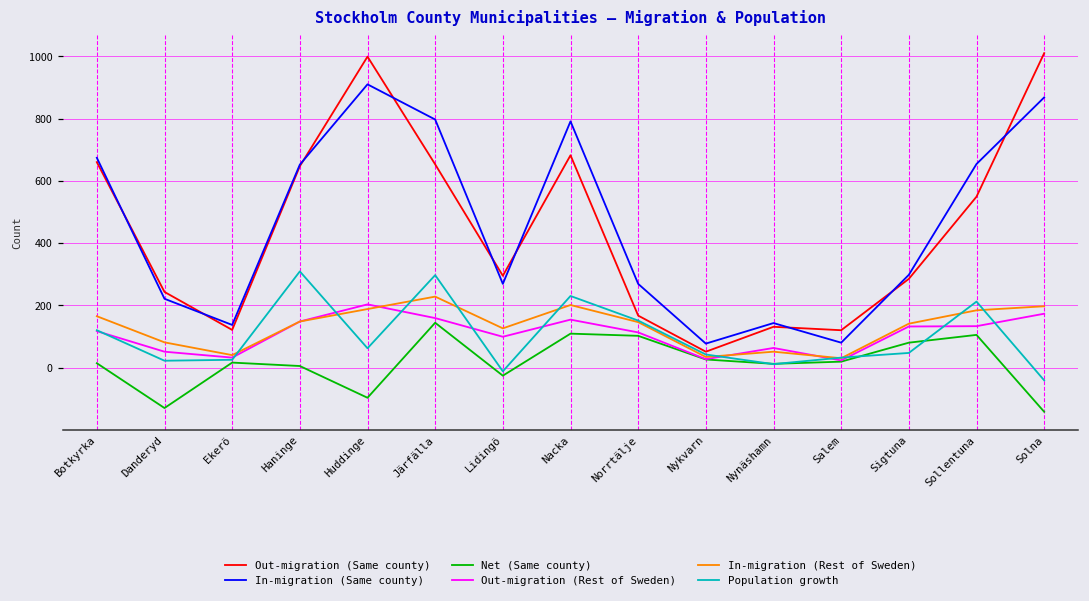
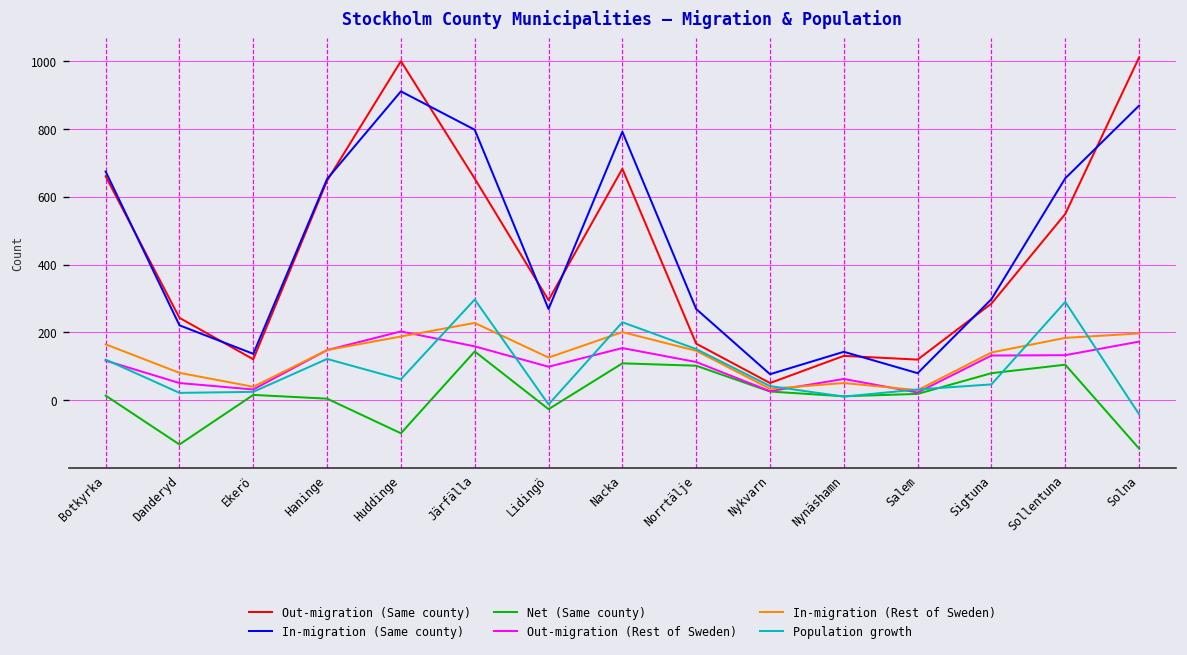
Population growth, Haninge: 310 -> 120
Population growth, Sollentuna: 210 -> 290
